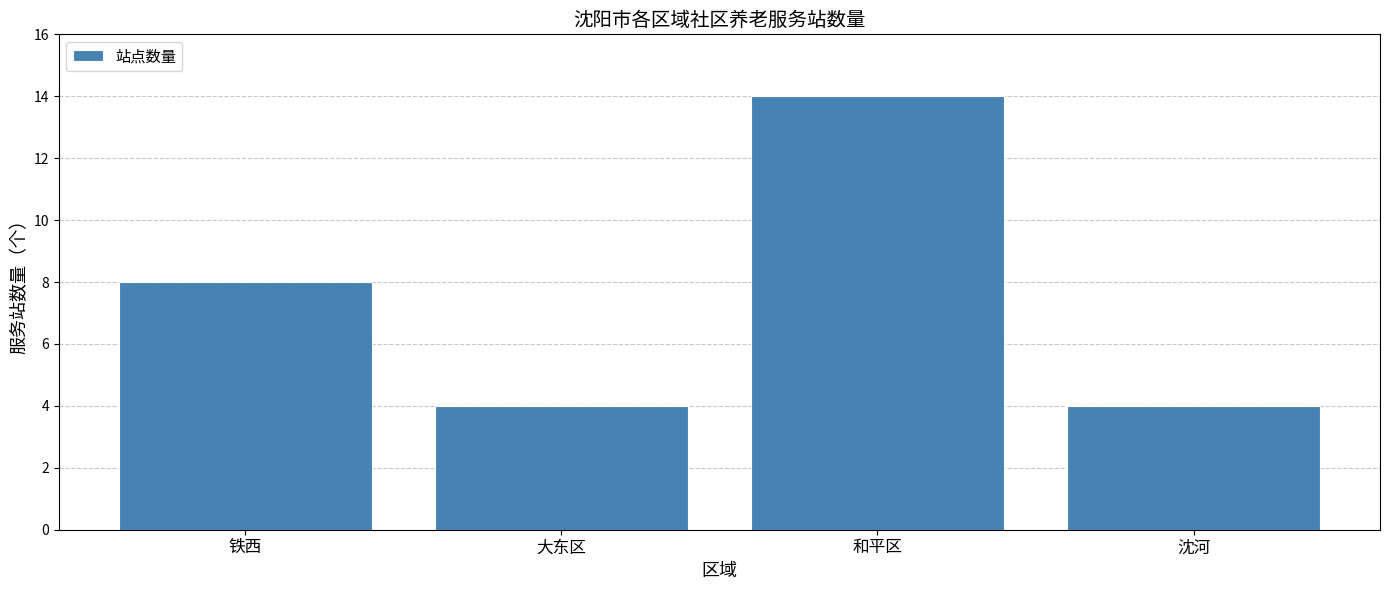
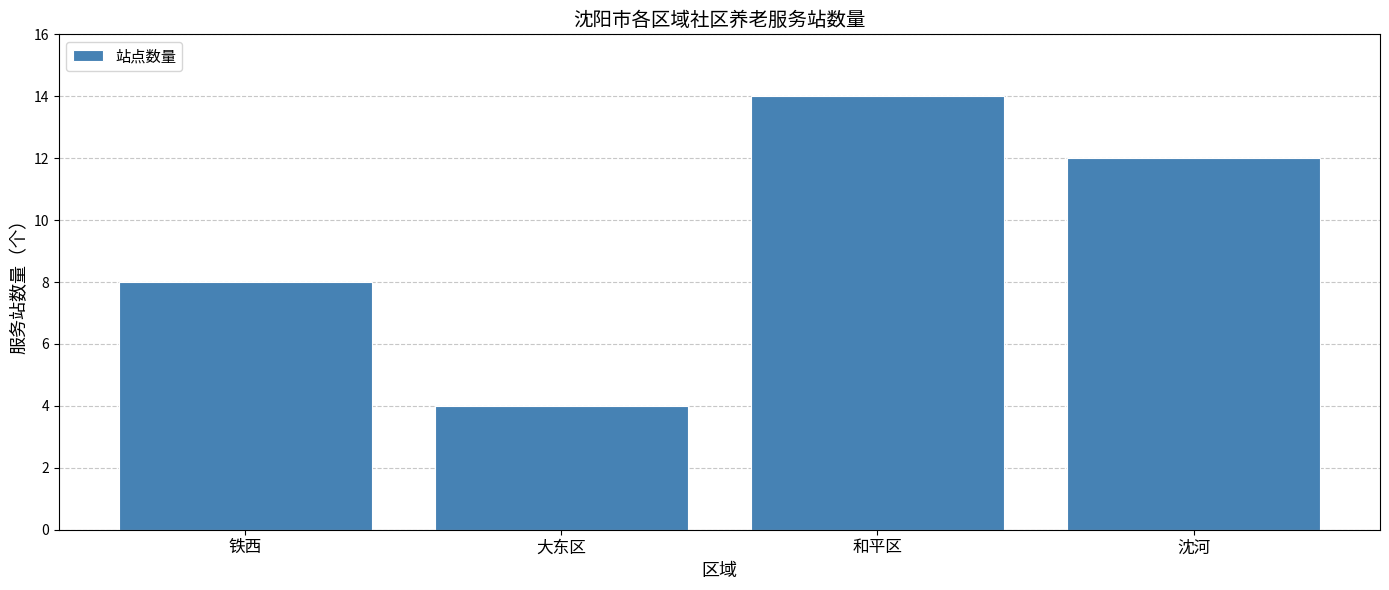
沈河: 4 -> 12
